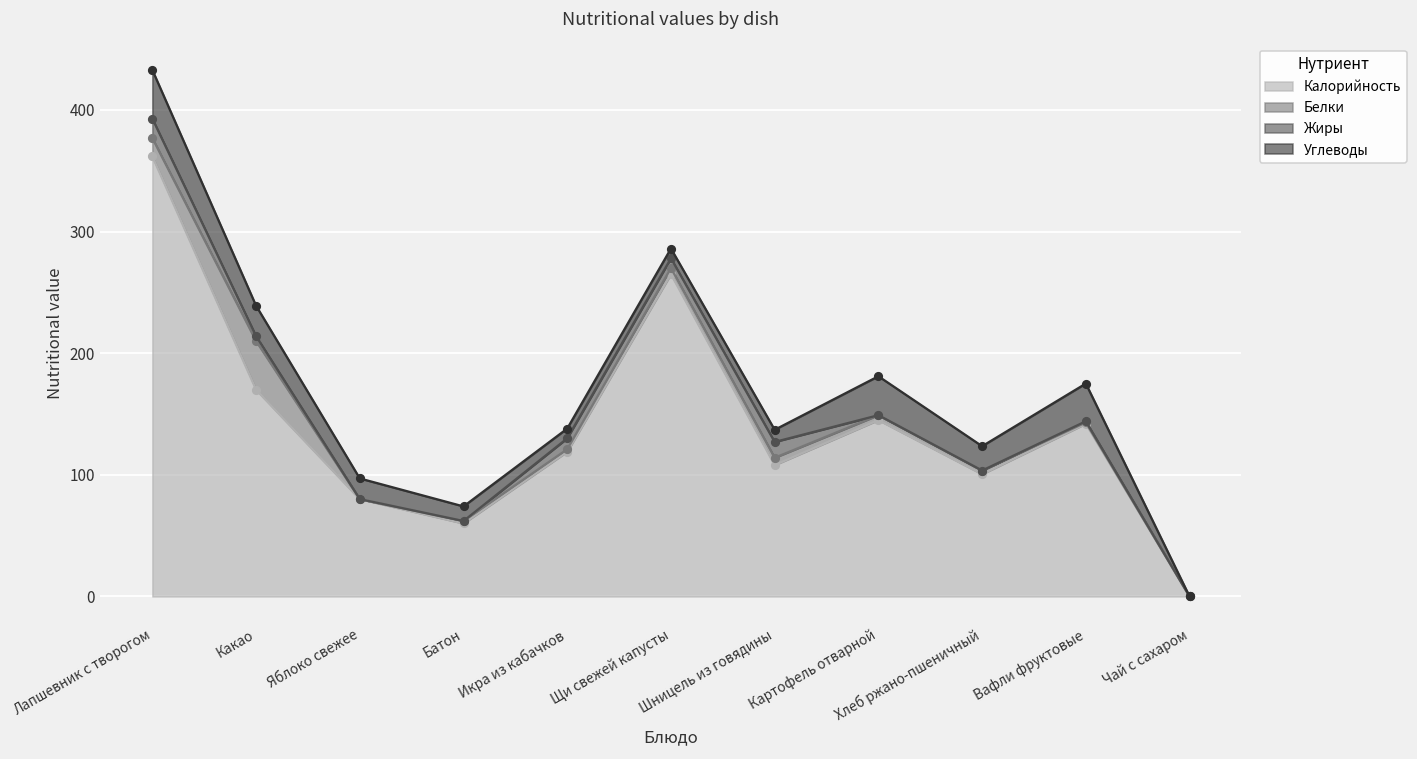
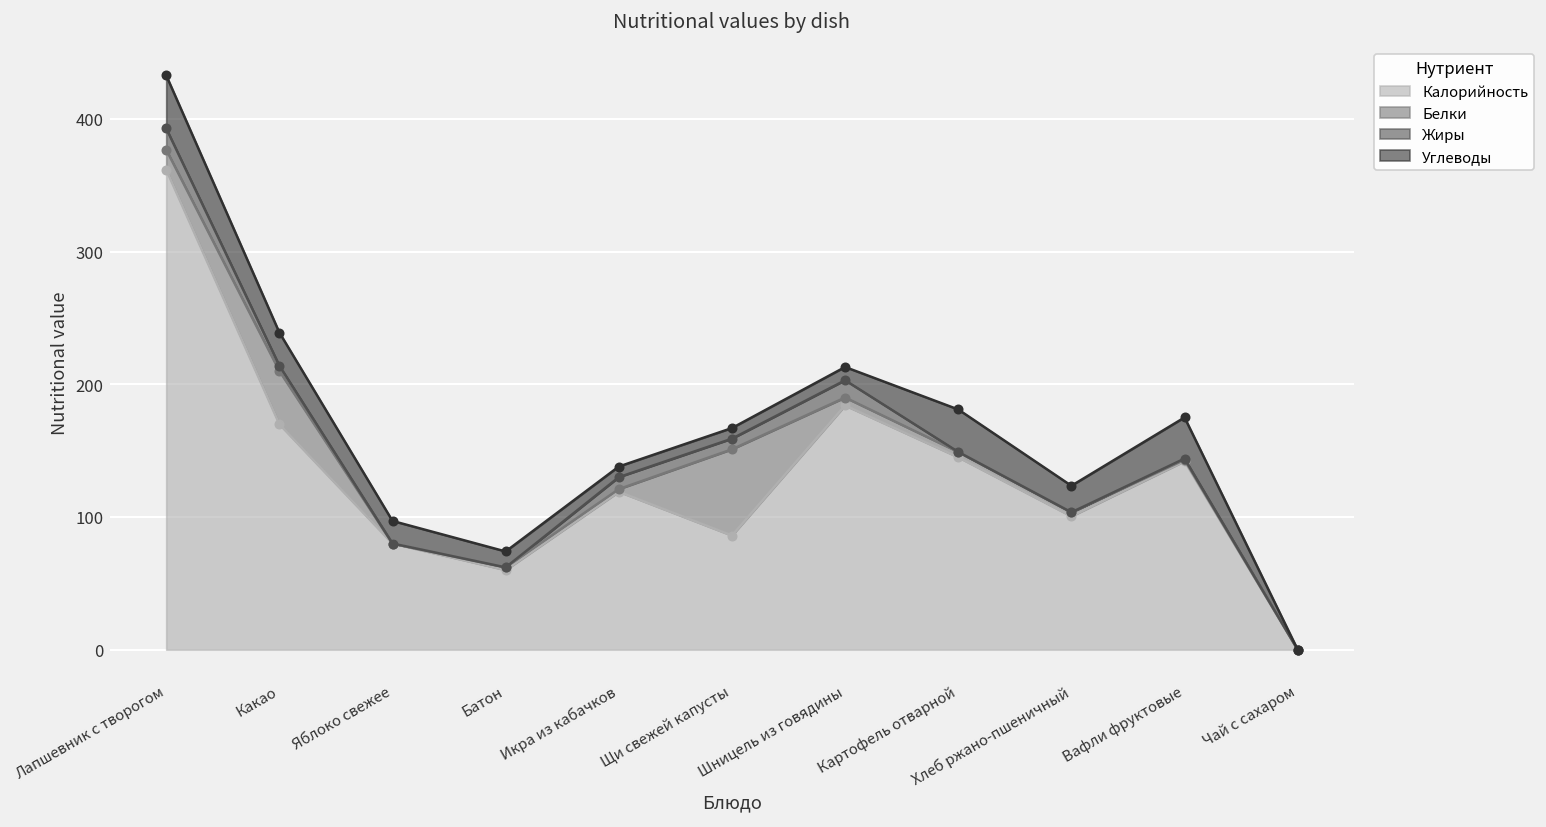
Калорийность, Щи свежей капусты: 265 -> 86
Белки, Щи свежей капусты: 5 -> 65
Калорийность, Шницель из говядины: 108 -> 184
